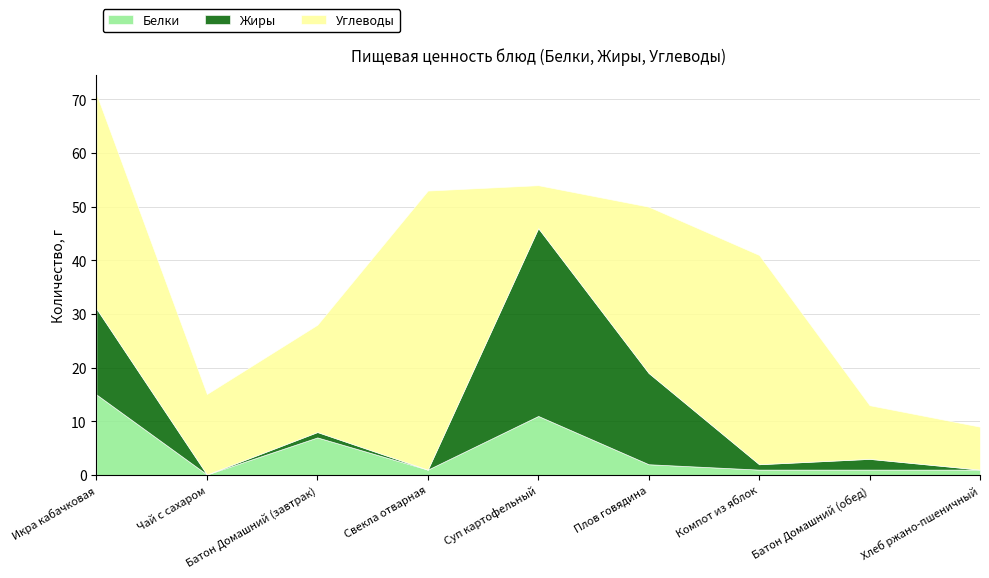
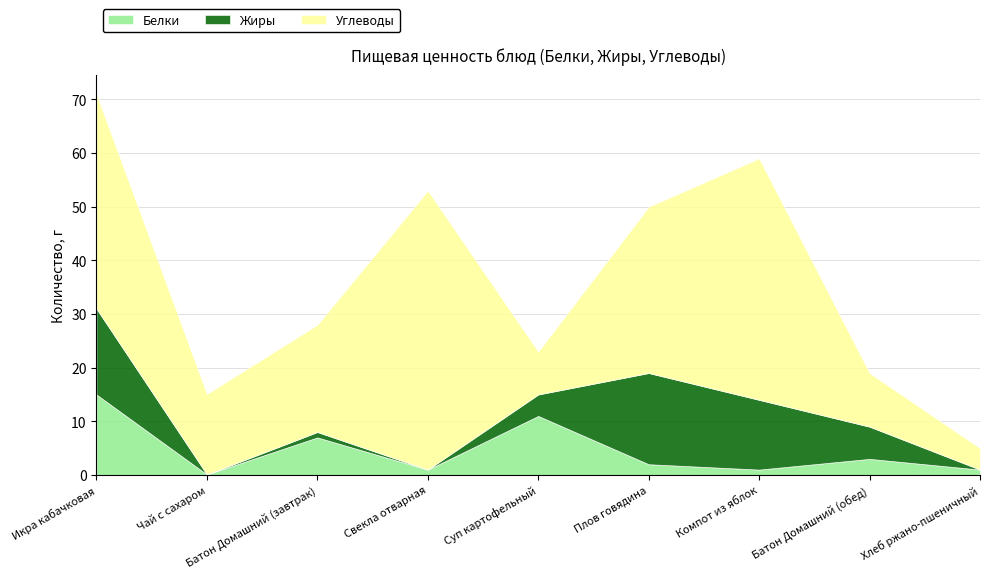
Жиры, Суп картофельный: 35 -> 4
Жиры, Компот из яблок: 1 -> 13
Углеводы, Компот из яблок: 39 -> 45
Белки, Батон Домашний (обед): 1 -> 3
Жиры, Батон Домашний (обед): 2 -> 6
Углеводы, Хлеб ржано-пшеничный: 8 -> 4
